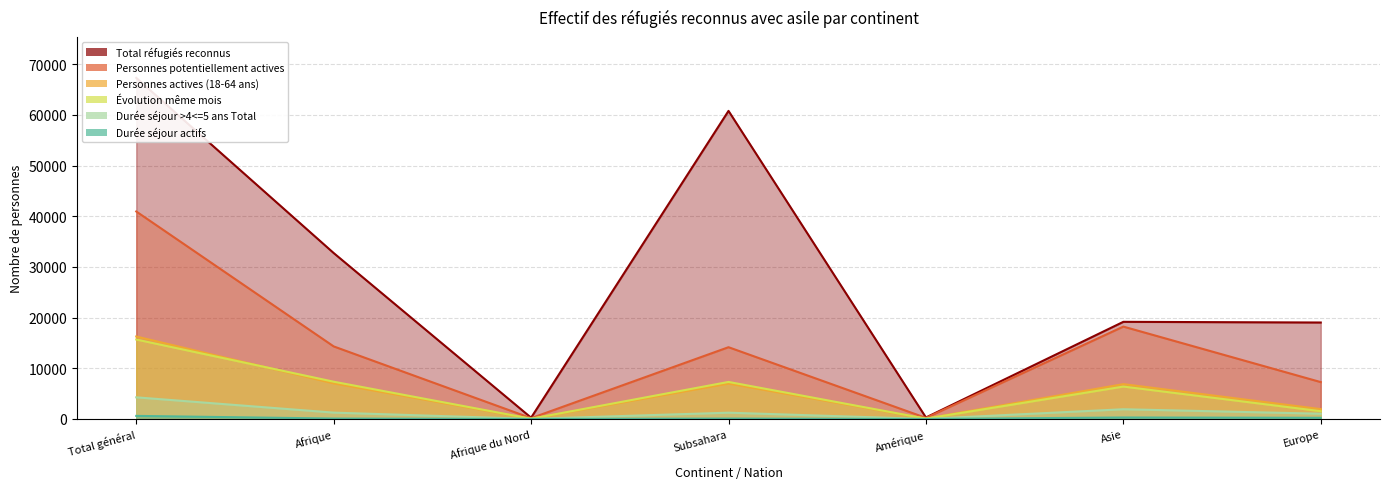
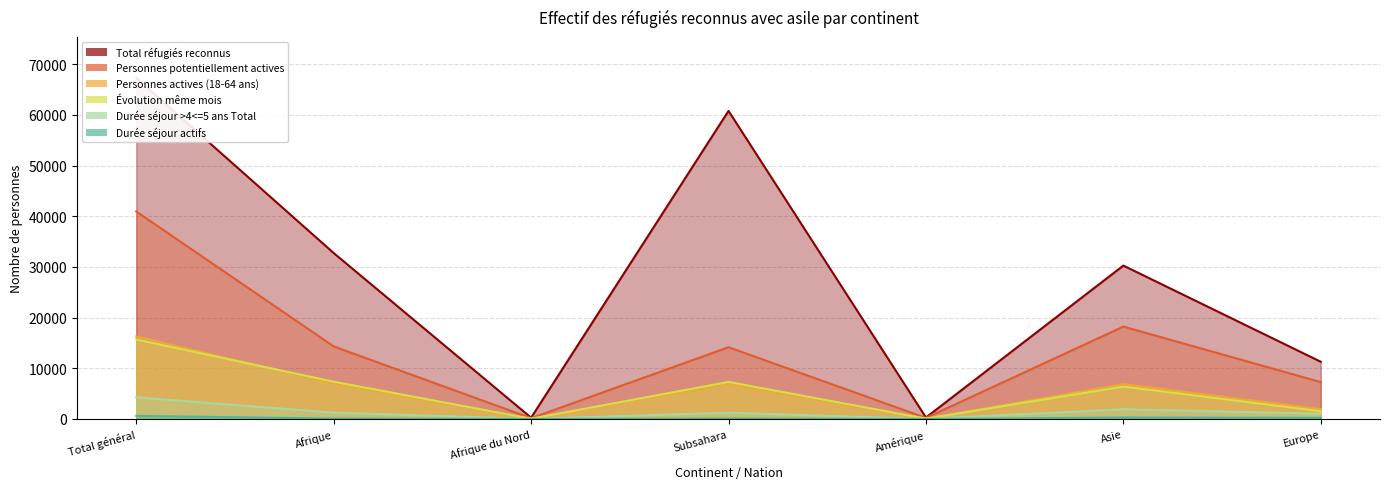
Total réfugiés reconnus, Asie: 19000 -> 30000
Total réfugiés reconnus, Europe: 19000 -> 11000
